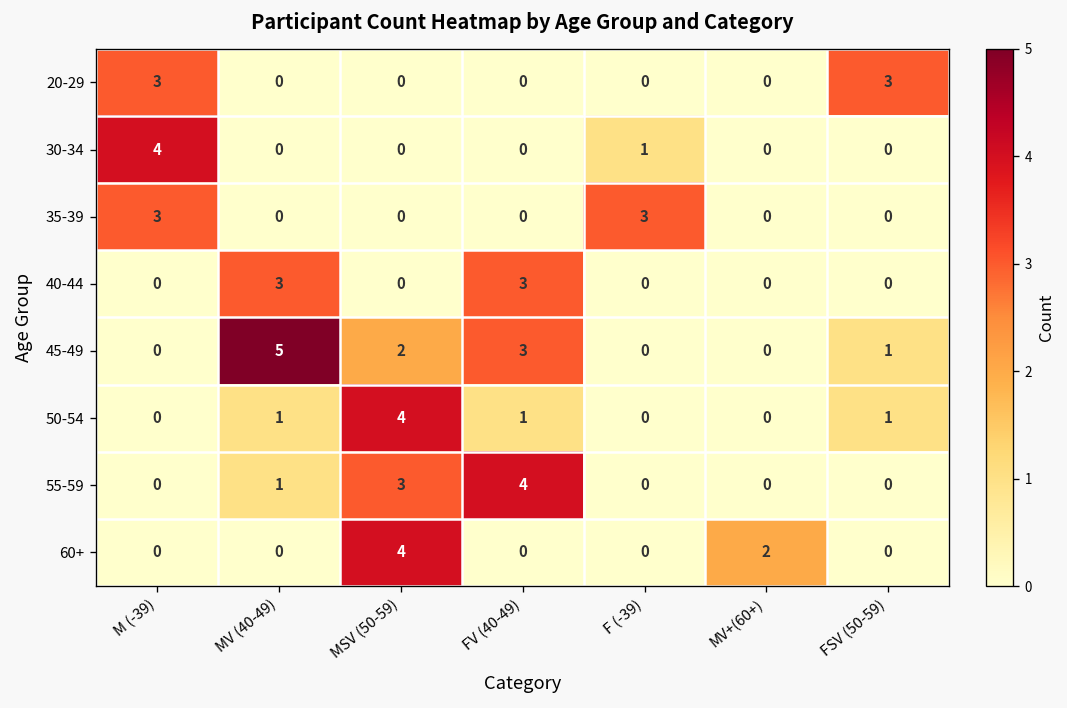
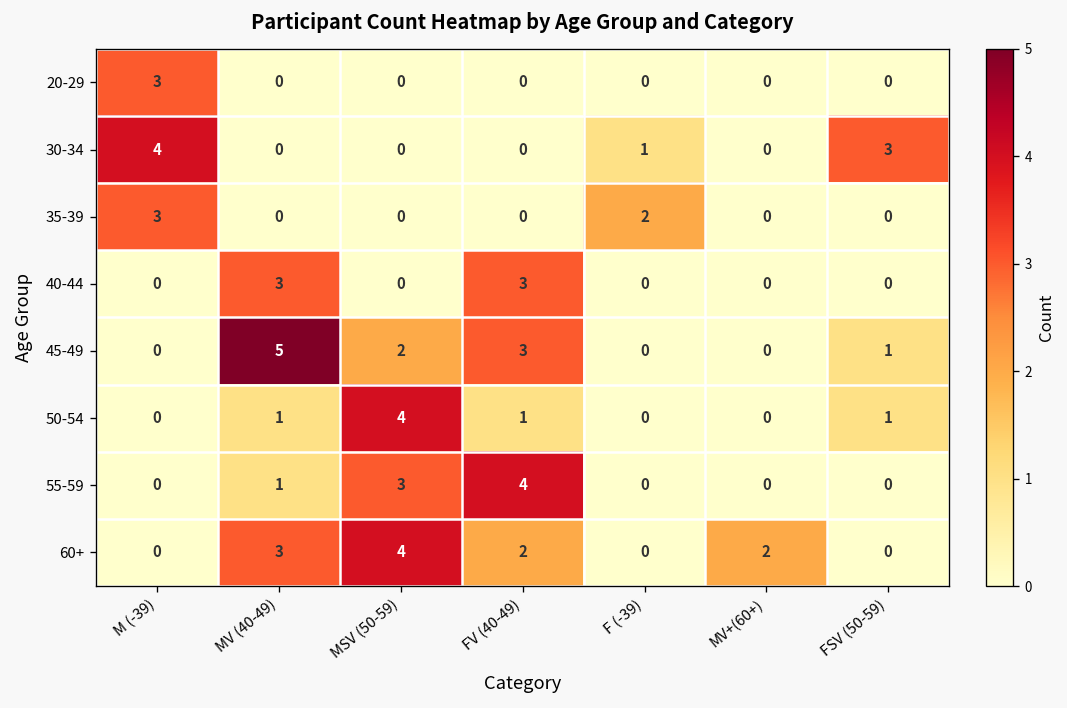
20-29, FSV (50-59): 3 -> 0
30-34, FSV (50-59): 0 -> 3
35-39, F (-39): 3 -> 2
60+, MV (40-49): 0 -> 3
60+, FV (40-49): 0 -> 2
